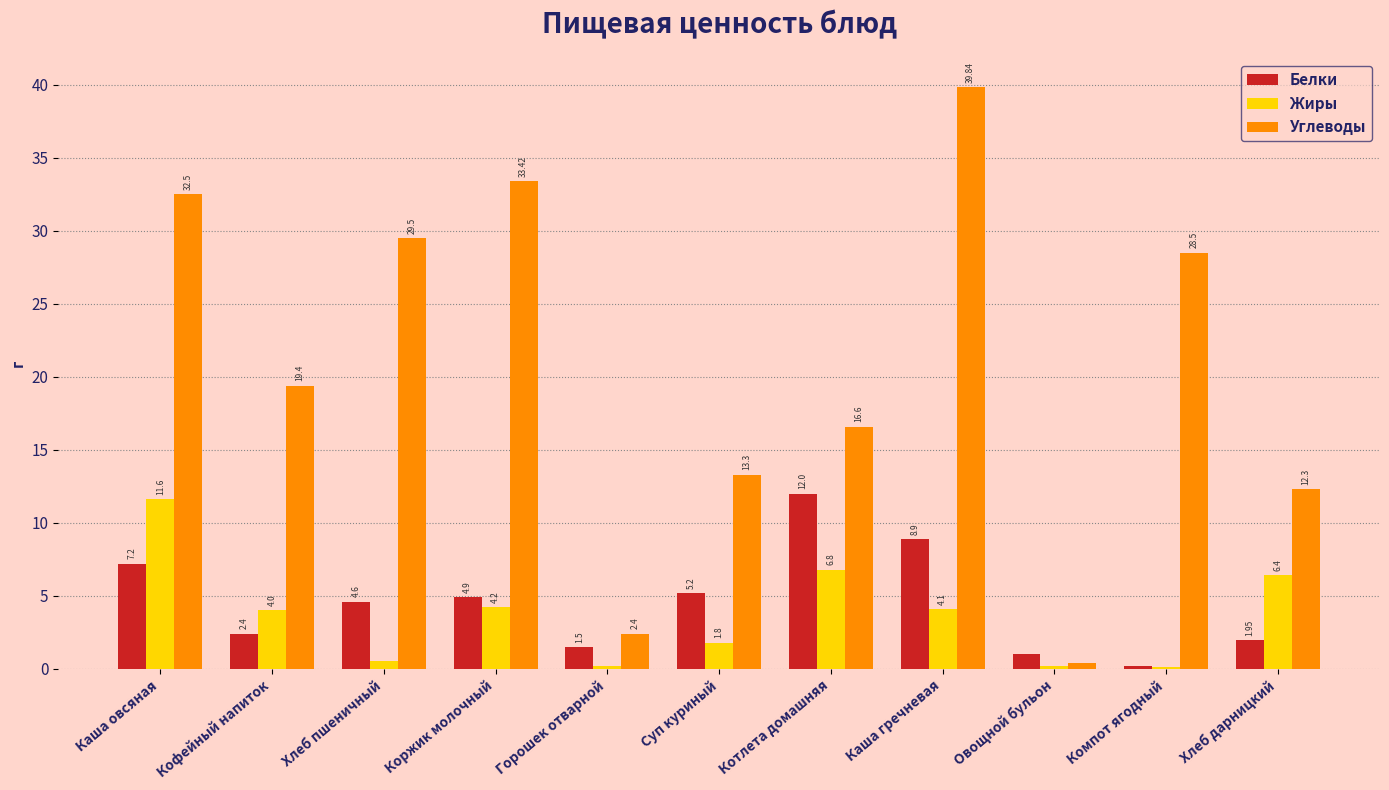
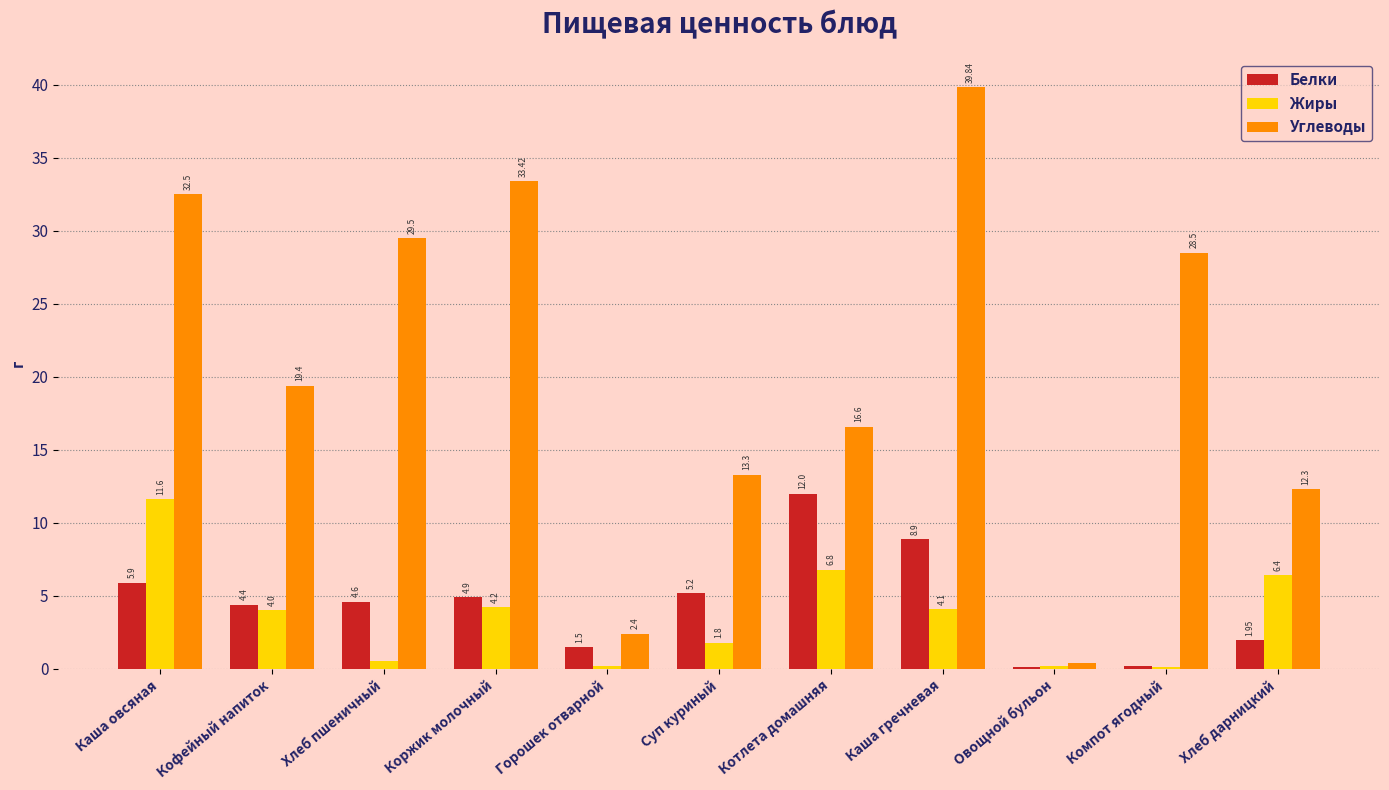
Белки, Каша овсяная: 7.2 -> 5.9
Белки, Кофейный напиток: 2.4 -> 4.4
Белки, Овощной бульон: 1.0 -> 0.1
